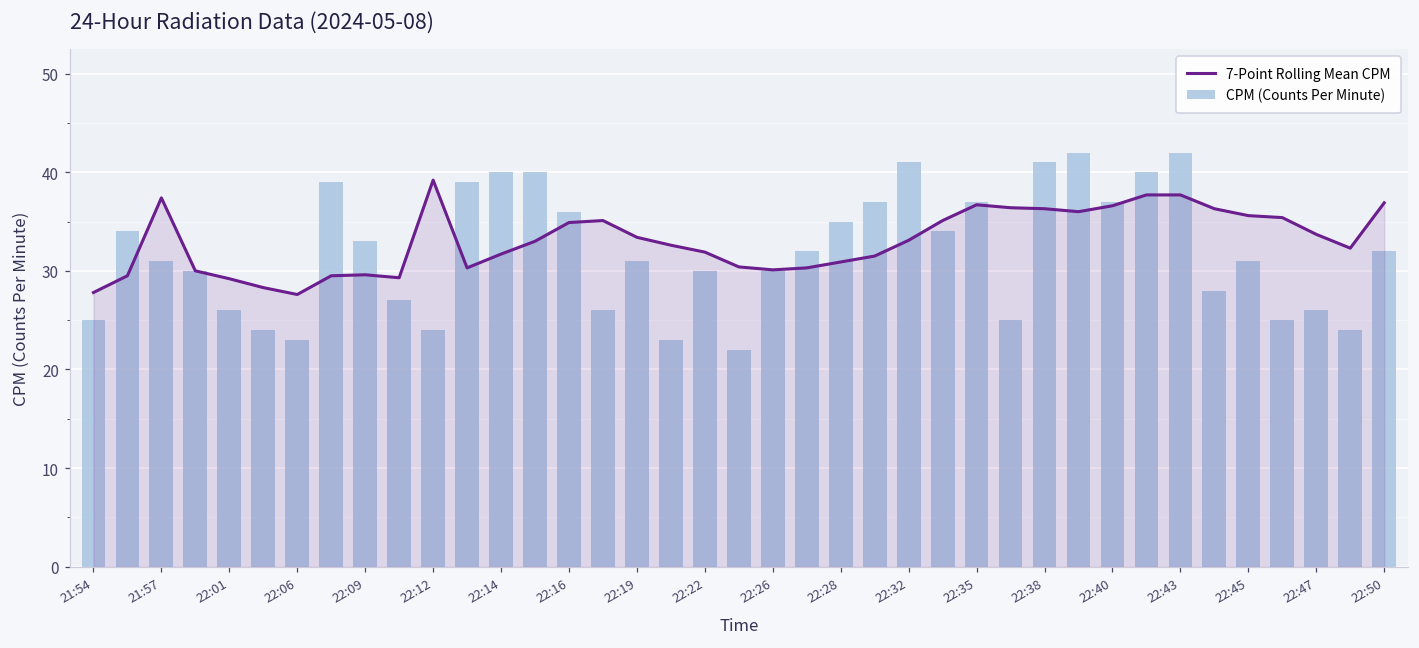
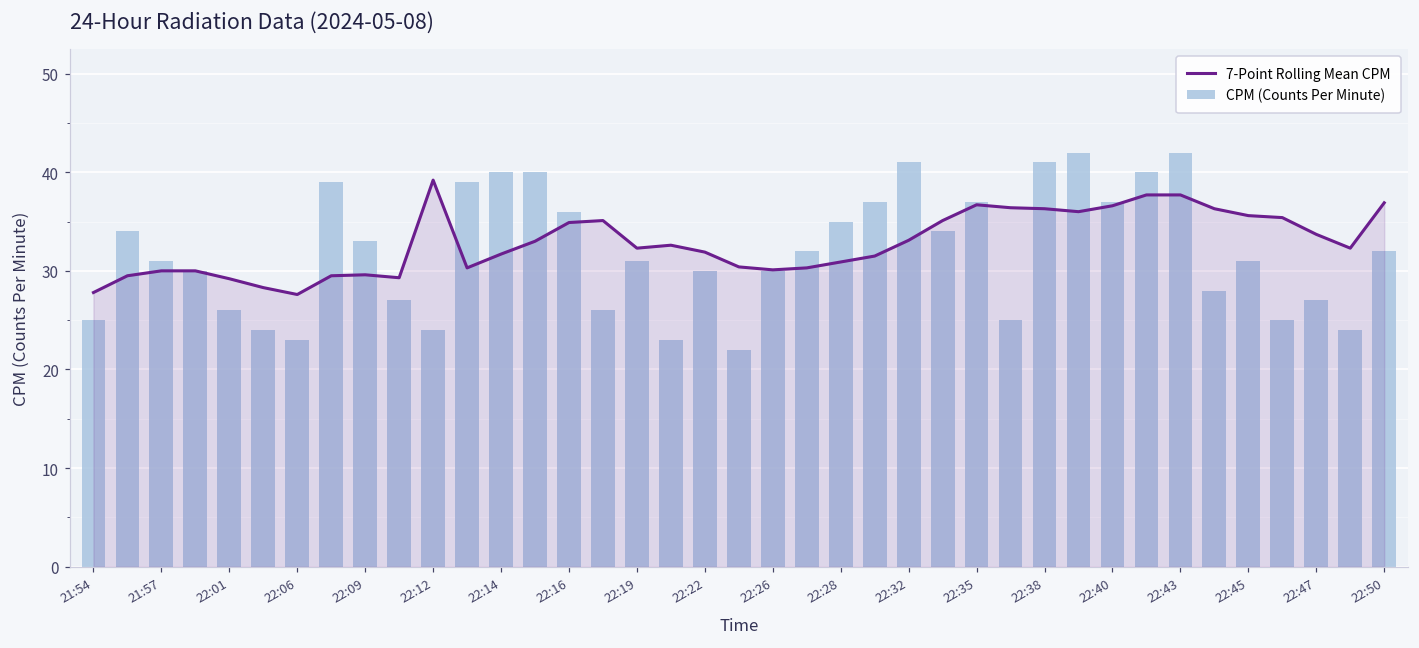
7-Point Rolling Mean CPM, 21:57: 37 -> 30
7-Point Rolling Mean CPM, 22:19: 33 -> 32
CPM (Counts Per Minute), 22:47: 26 -> 27
